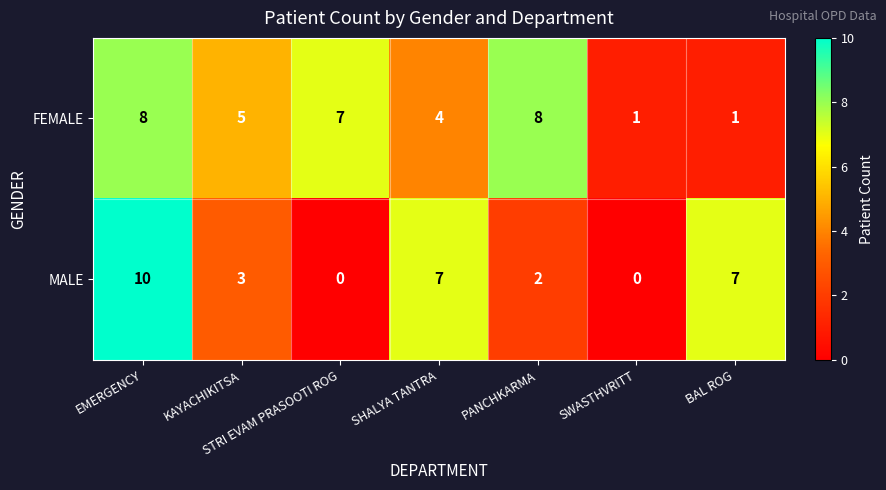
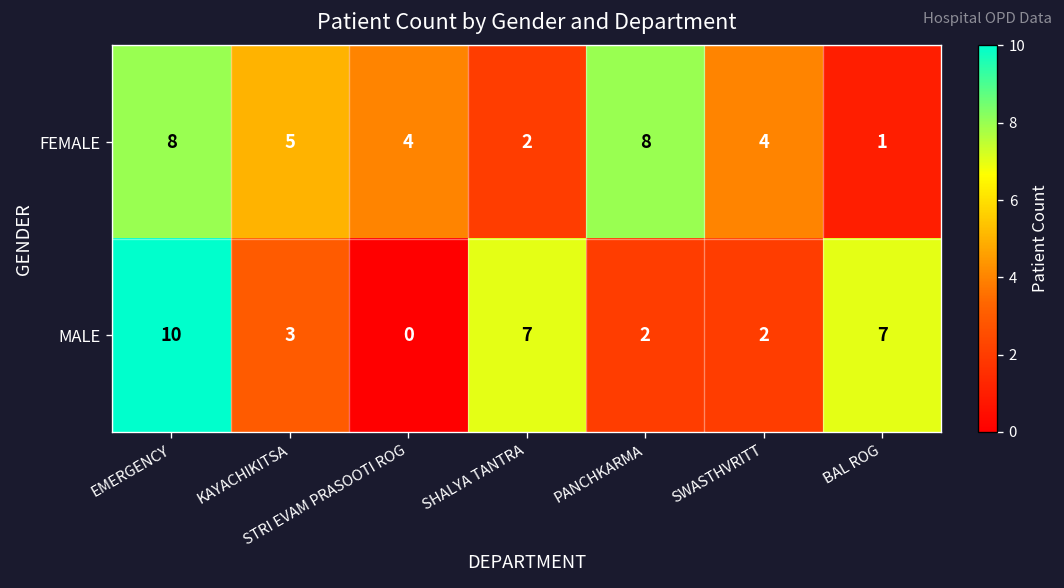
FEMALE, STRI EVAM PRASOOTI ROG: 7 -> 4
FEMALE, SHALYA TANTRA: 4 -> 2
FEMALE, SWASTHVRITT: 1 -> 4
MALE, SWASTHVRITT: 0 -> 2
